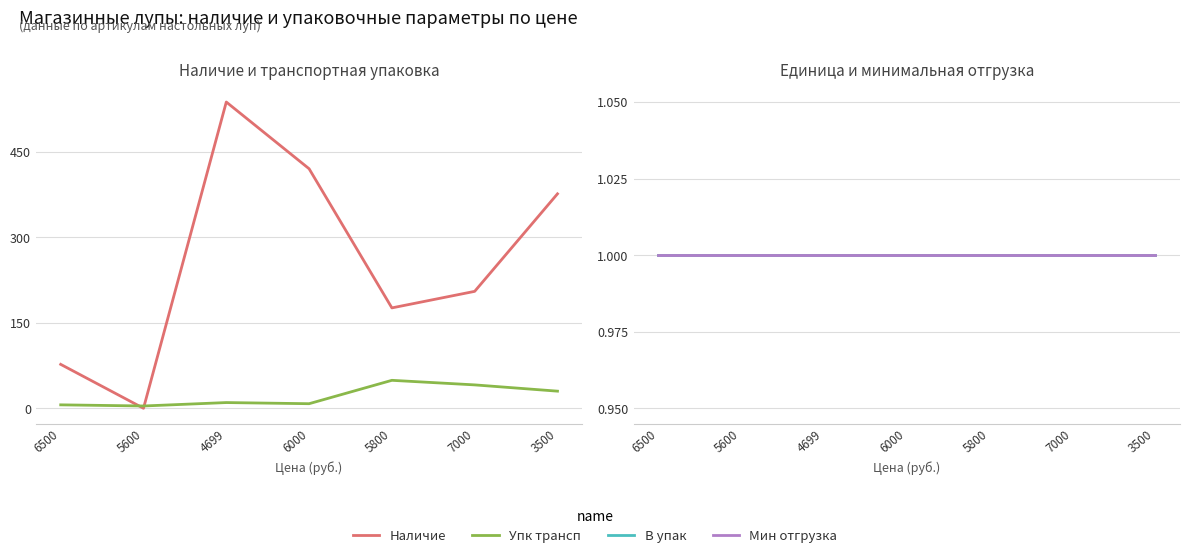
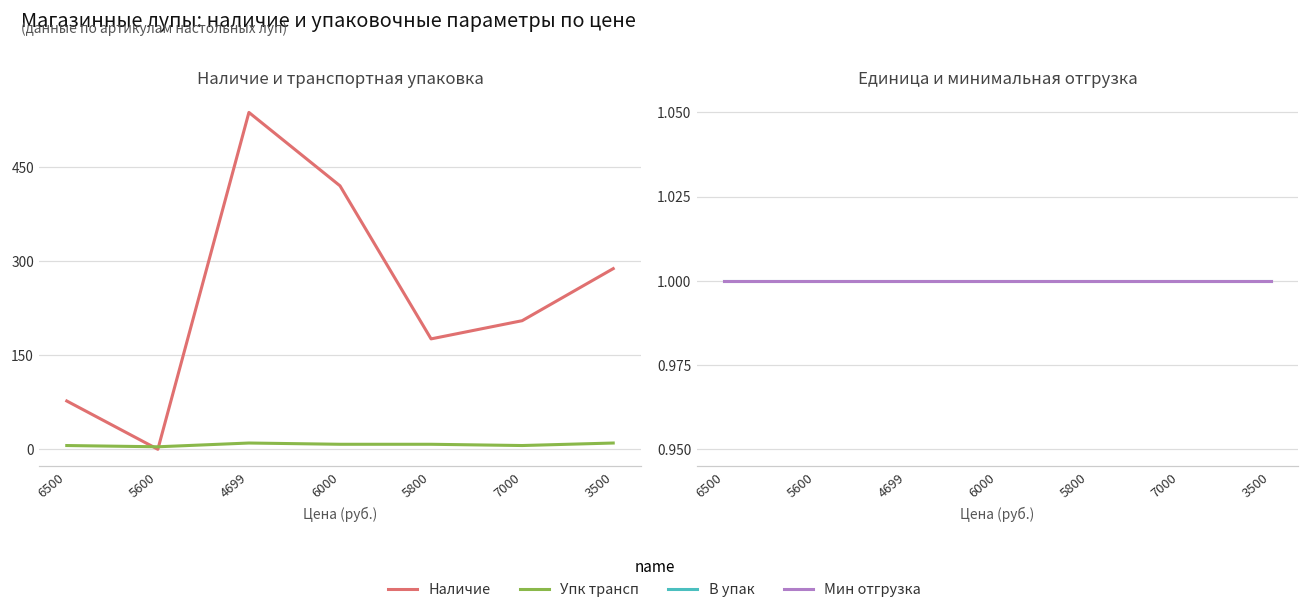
Наличие и транспортная упаковка, Упк трансп, 5800: 50 -> 10
Наличие и транспортная упаковка, Упк трансп, 7000: 40 -> 10
Наличие и транспортная упаковка, Наличие, 3500: 380 -> 290
Наличие и транспортная упаковка, Упк трансп, 3500: 30 -> 10
